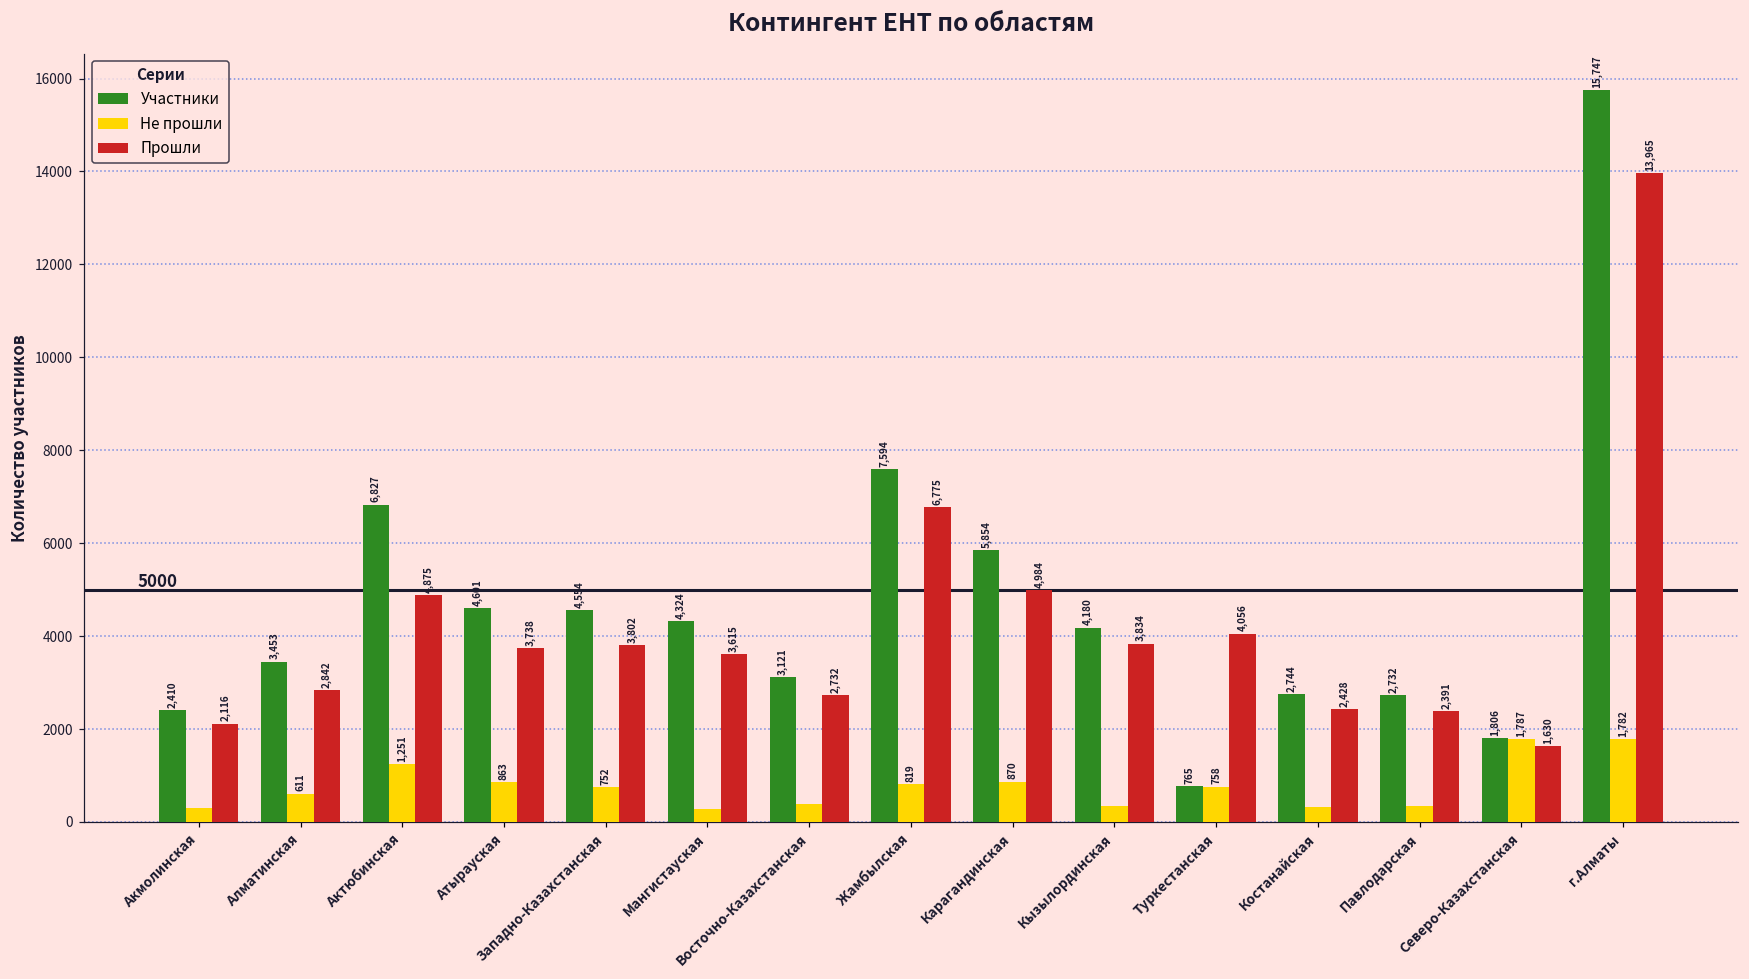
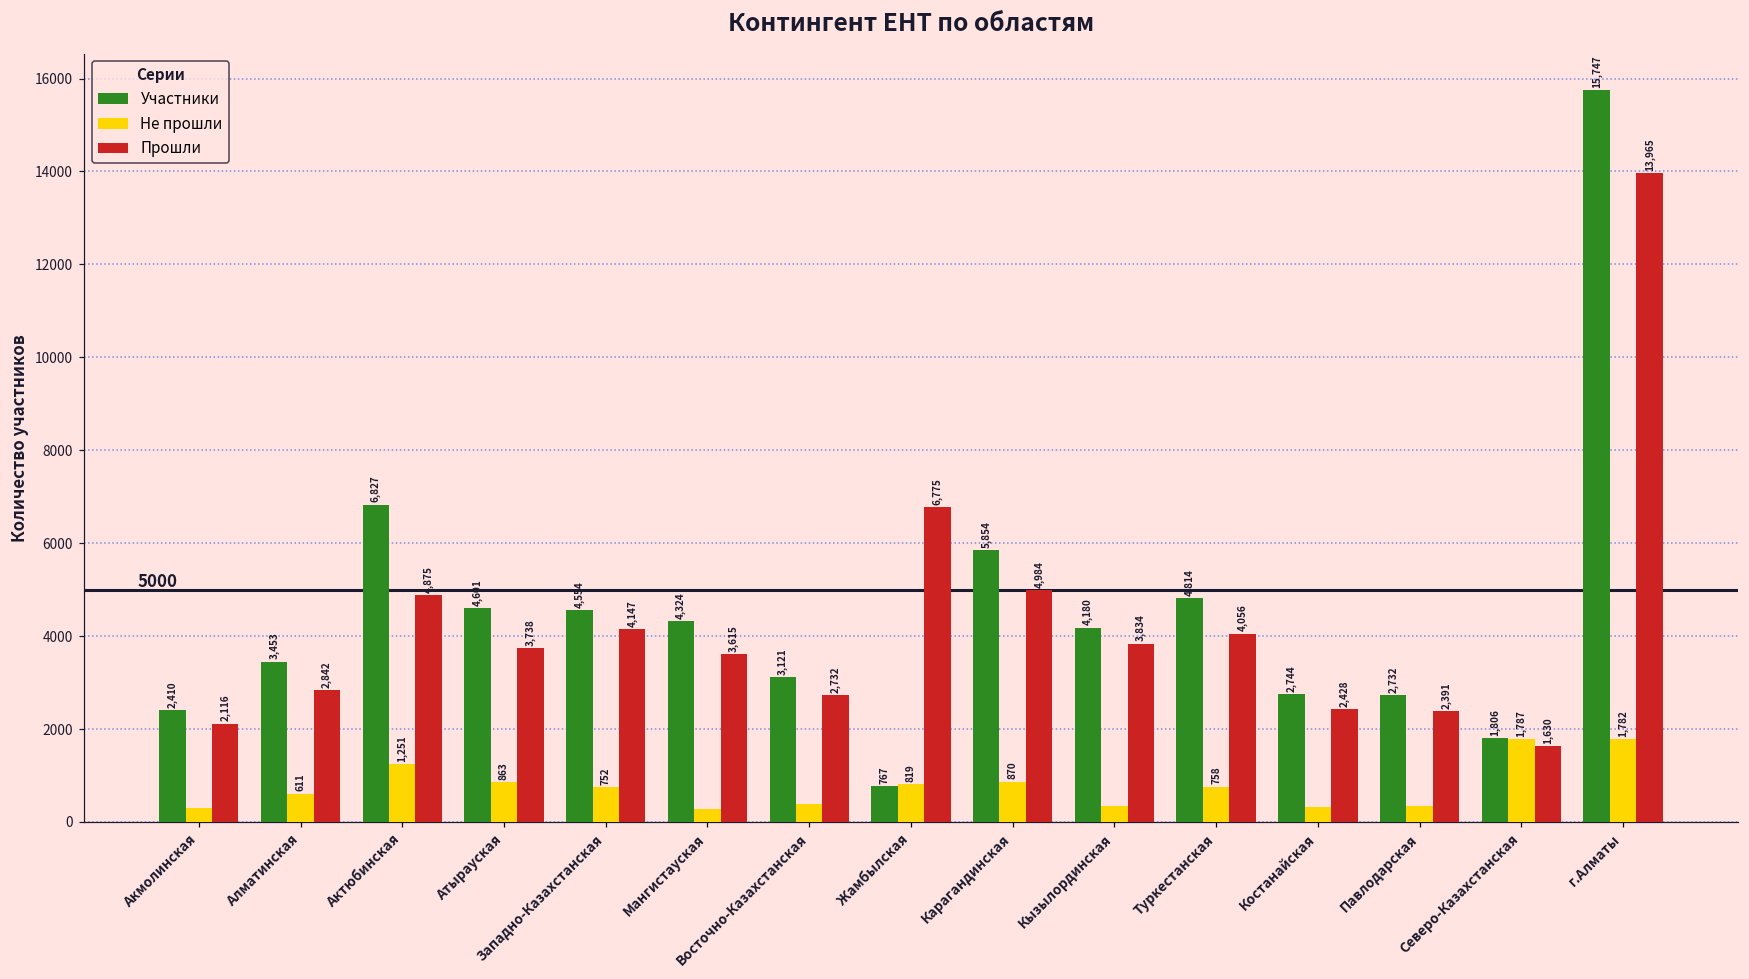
Прошли, Западно-Казахстанская: 3,802 -> 4,147
Участники, Жамбылская: 7,594 -> 767
Участники, Туркестанская: 765 -> 4,814
